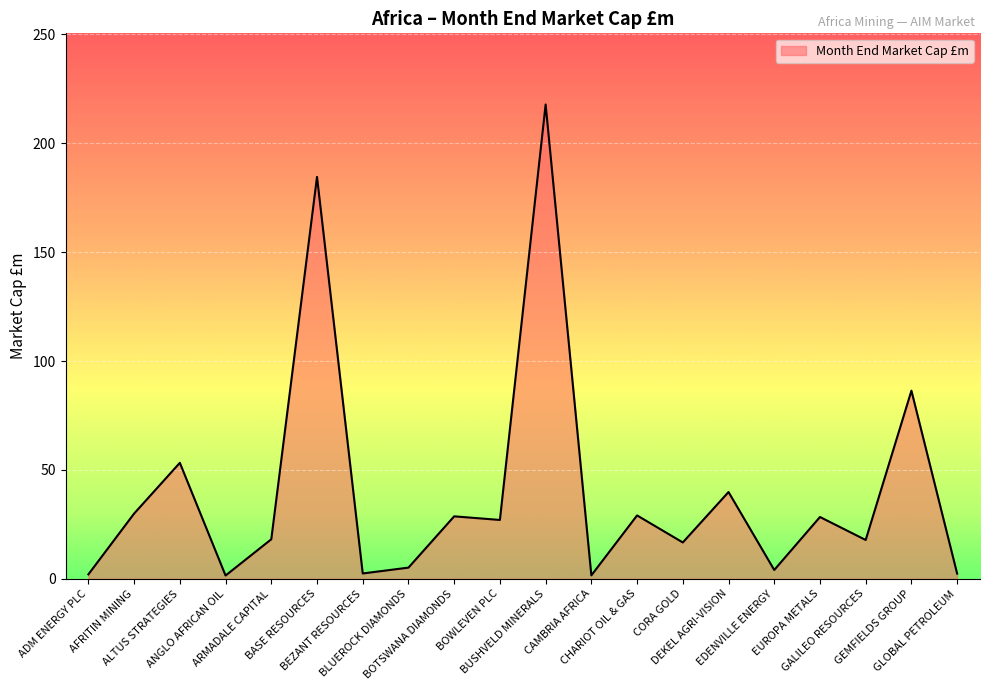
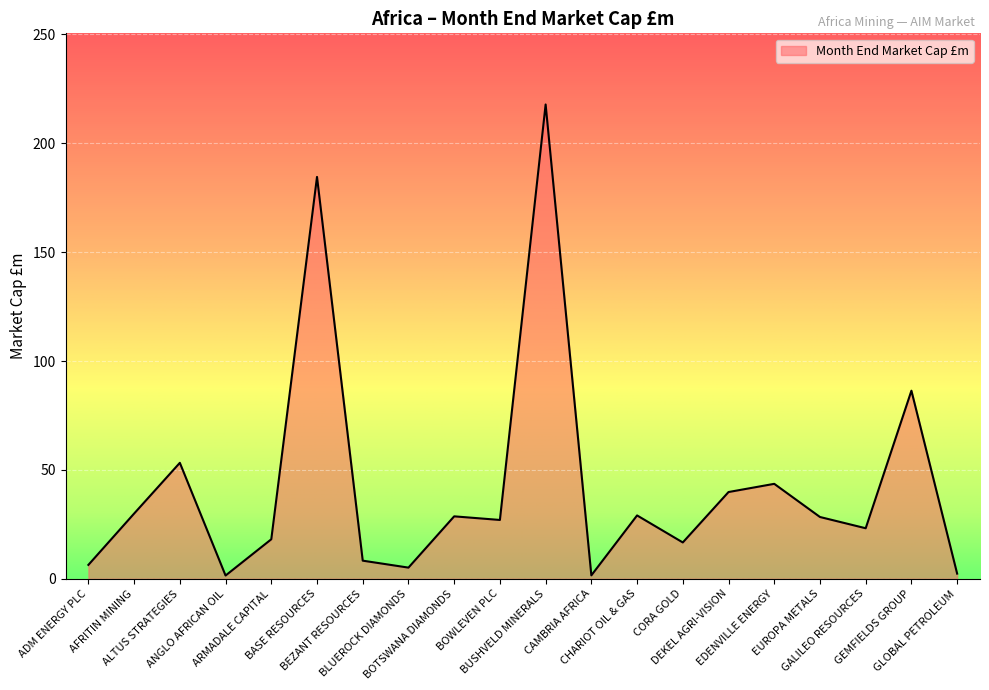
ADM ENERGY PLC: 2 -> 6
BEZANT RESOURCES: 2 -> 8
EDENVILLE ENERGY: 4 -> 44
GALILEO RESOURCES: 18 -> 23
